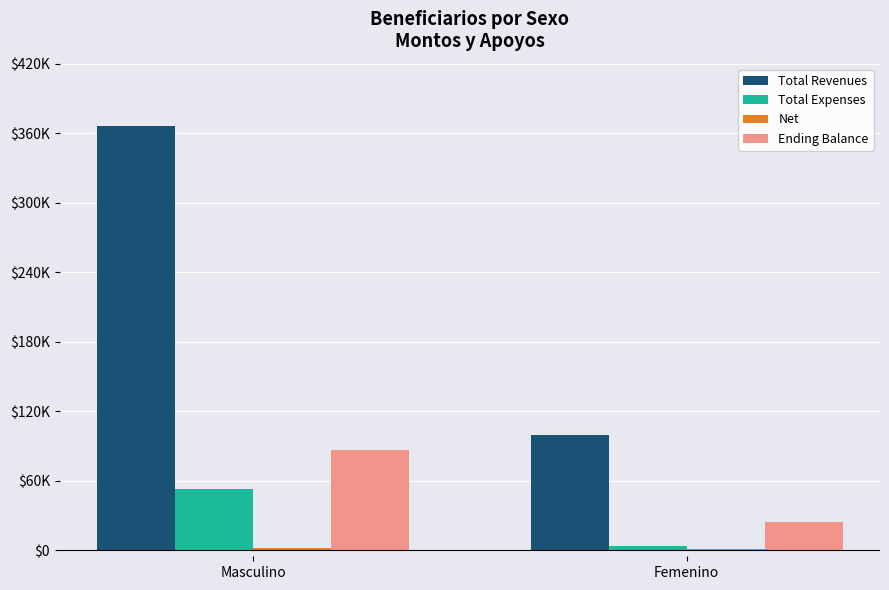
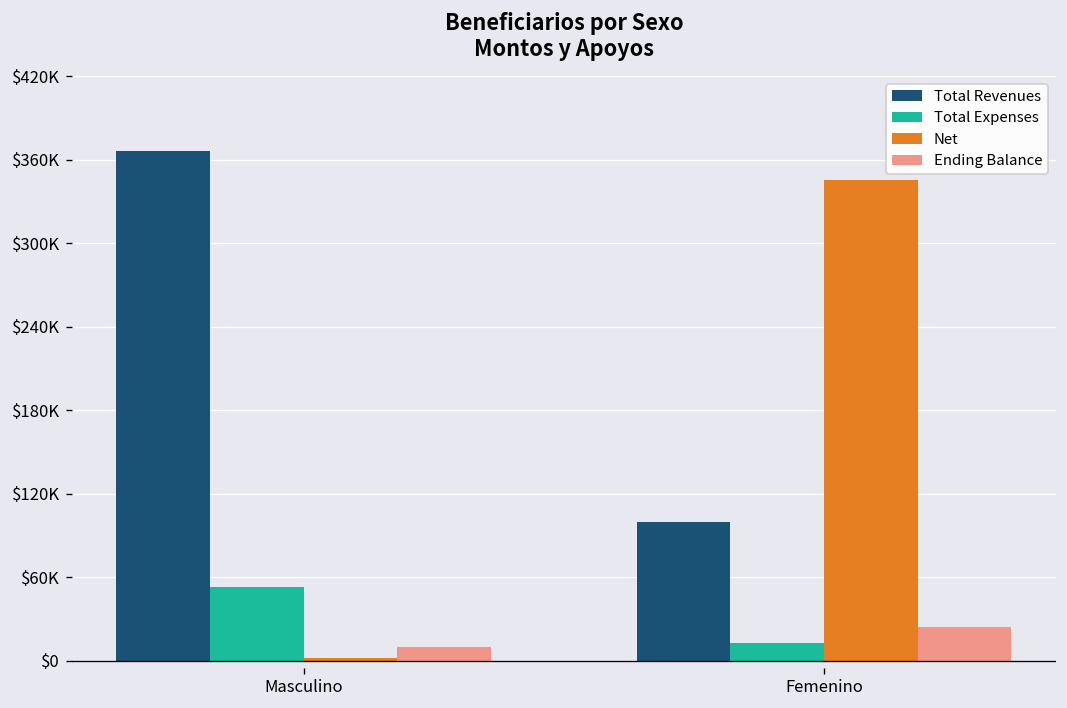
Ending Balance, Masculino: $87000 -> $10000
Total Expenses, Femenino: $4000 -> $12000
Net, Femenino: $2000 -> $346000
